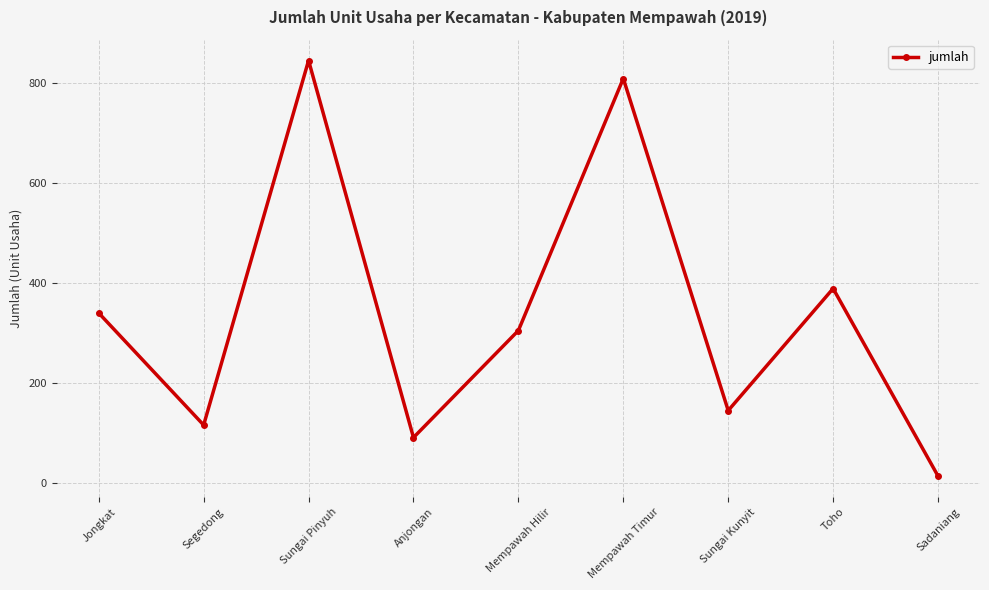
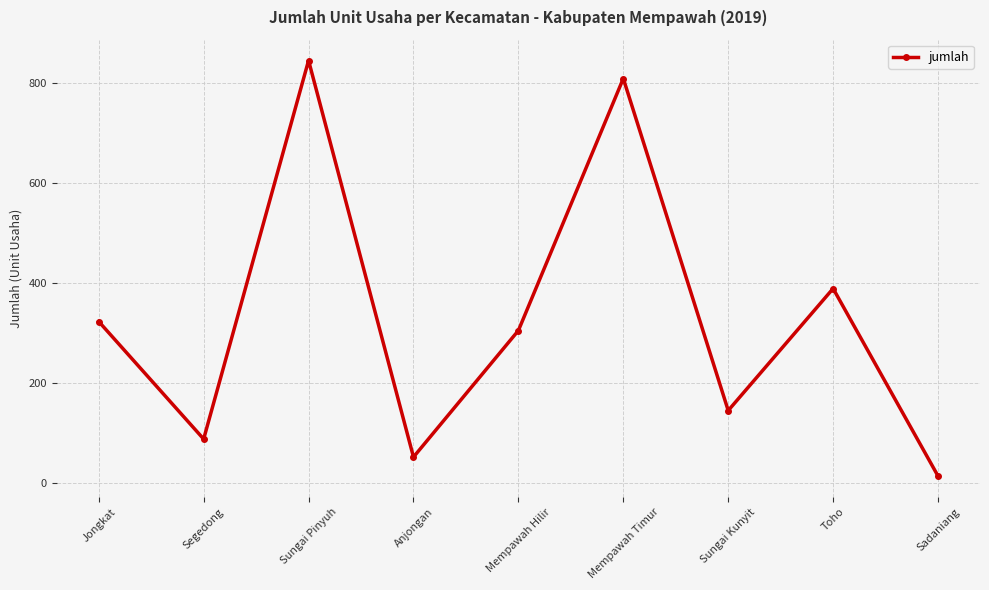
Jongkat: 340 -> 320
Segedong: 120 -> 90
Anjongan: 90 -> 50
